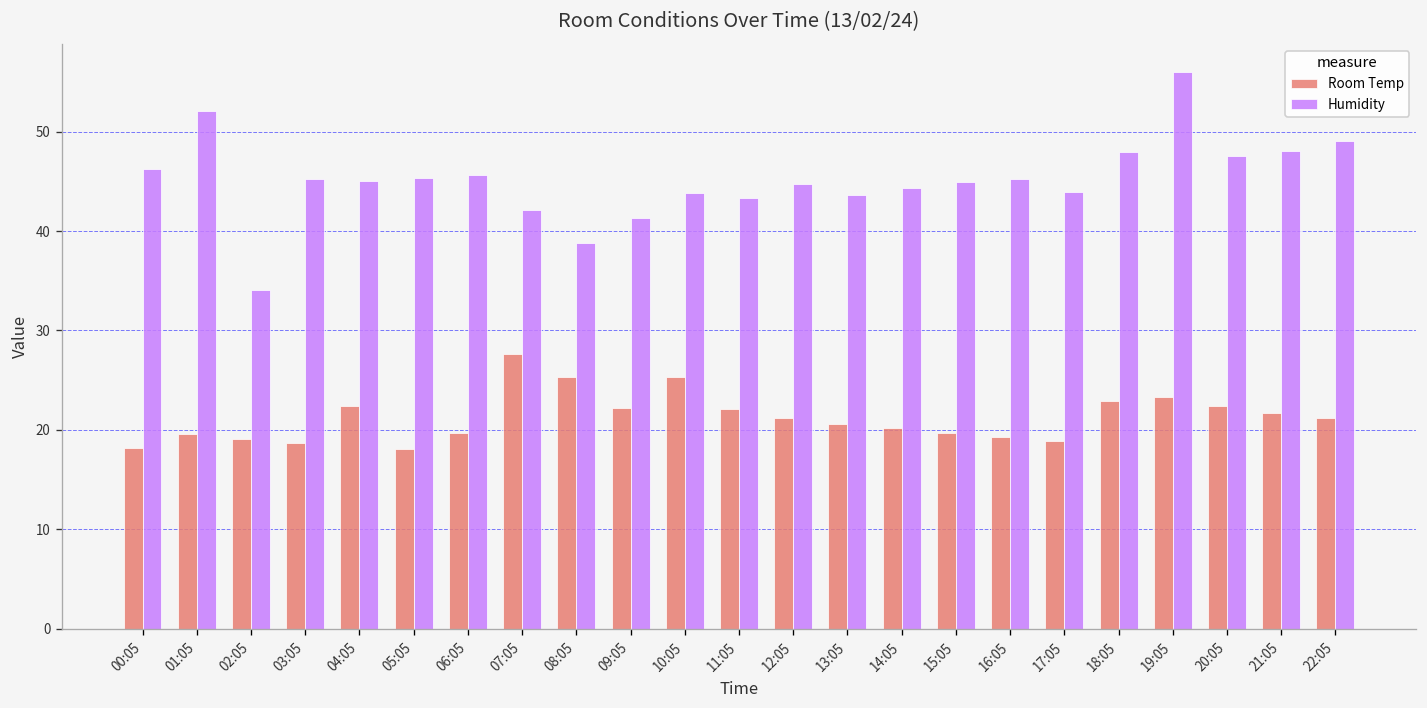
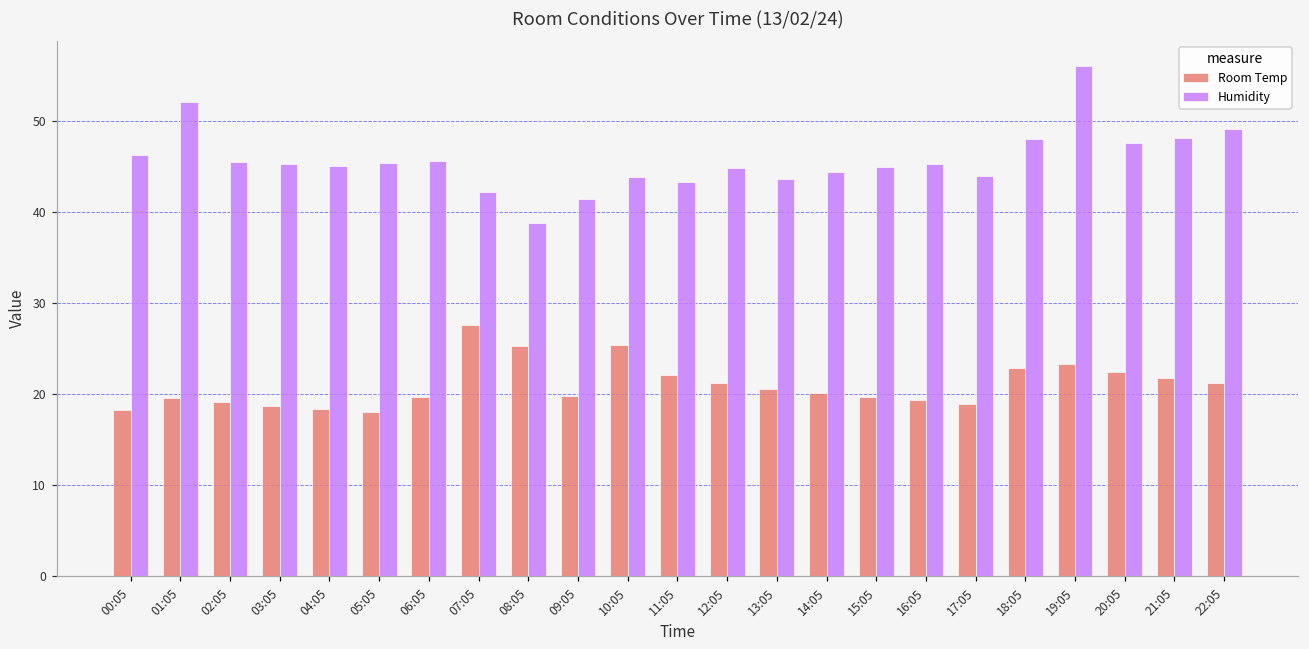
Humidity, 02:05: 34 -> 46
Room Temp, 04:05: 22 -> 18
Room Temp, 09:05: 22 -> 20
